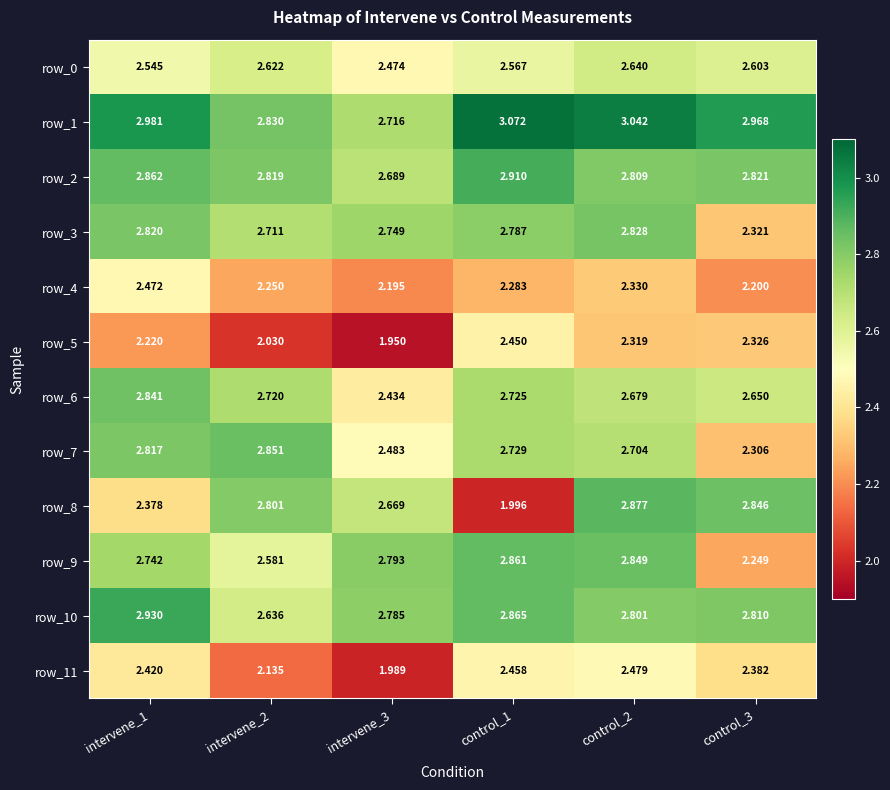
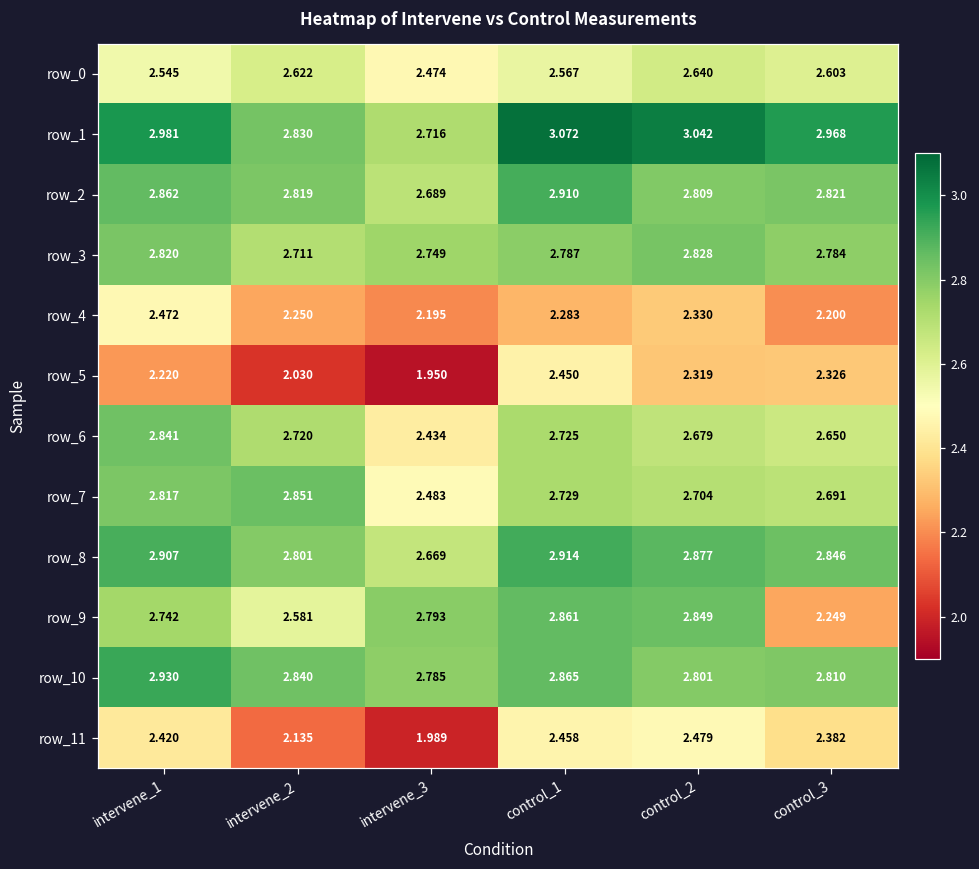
row_3, control_3: 2.321 -> 2.784
row_7, control_3: 2.306 -> 2.691
row_8, intervene_1: 2.378 -> 2.907
row_8, control_1: 1.996 -> 2.914
row_10, intervene_2: 2.636 -> 2.840
